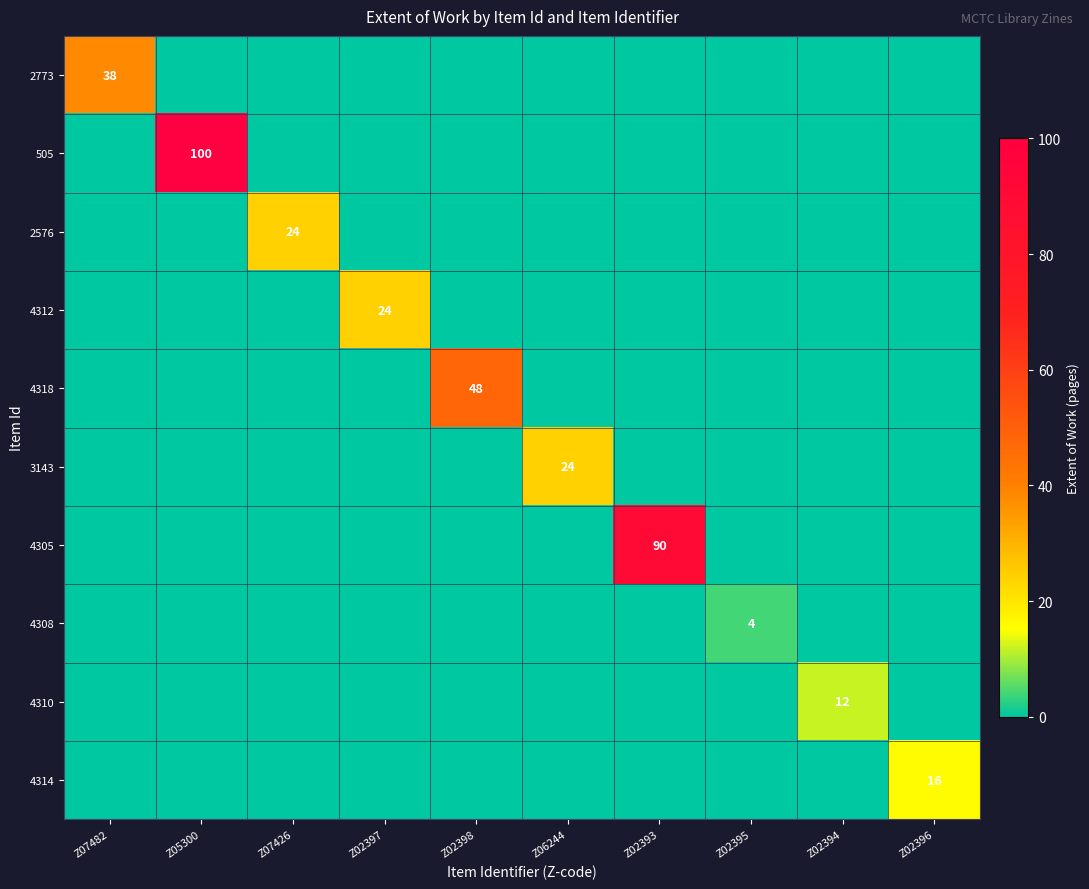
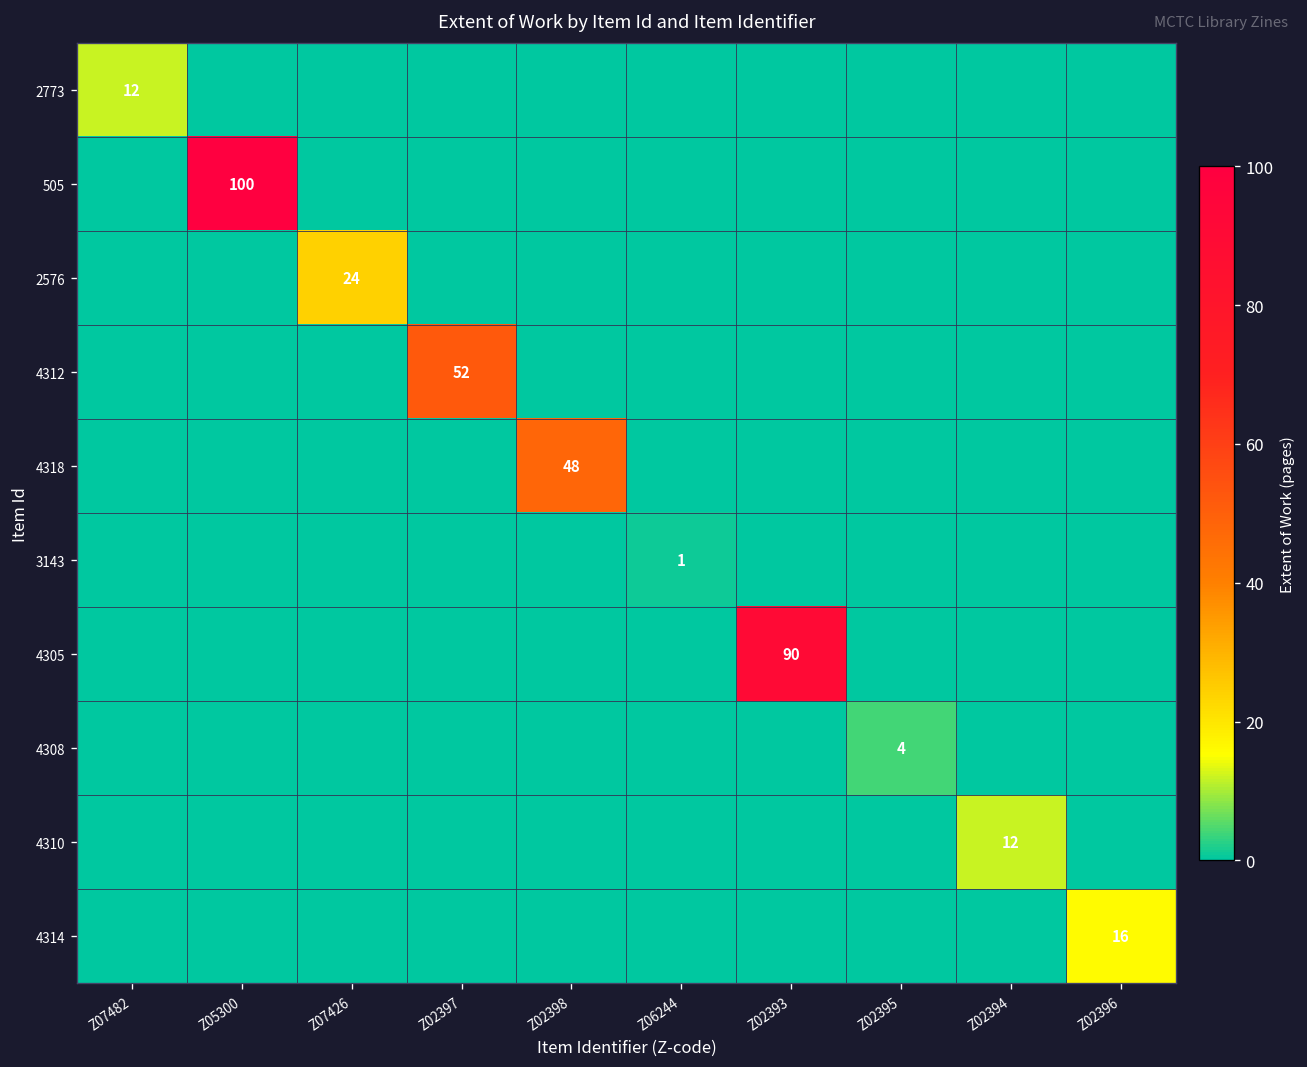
2773, Z07482: 38 -> 12
4312, Z02397: 24 -> 52
3143, Z06244: 24 -> 1
